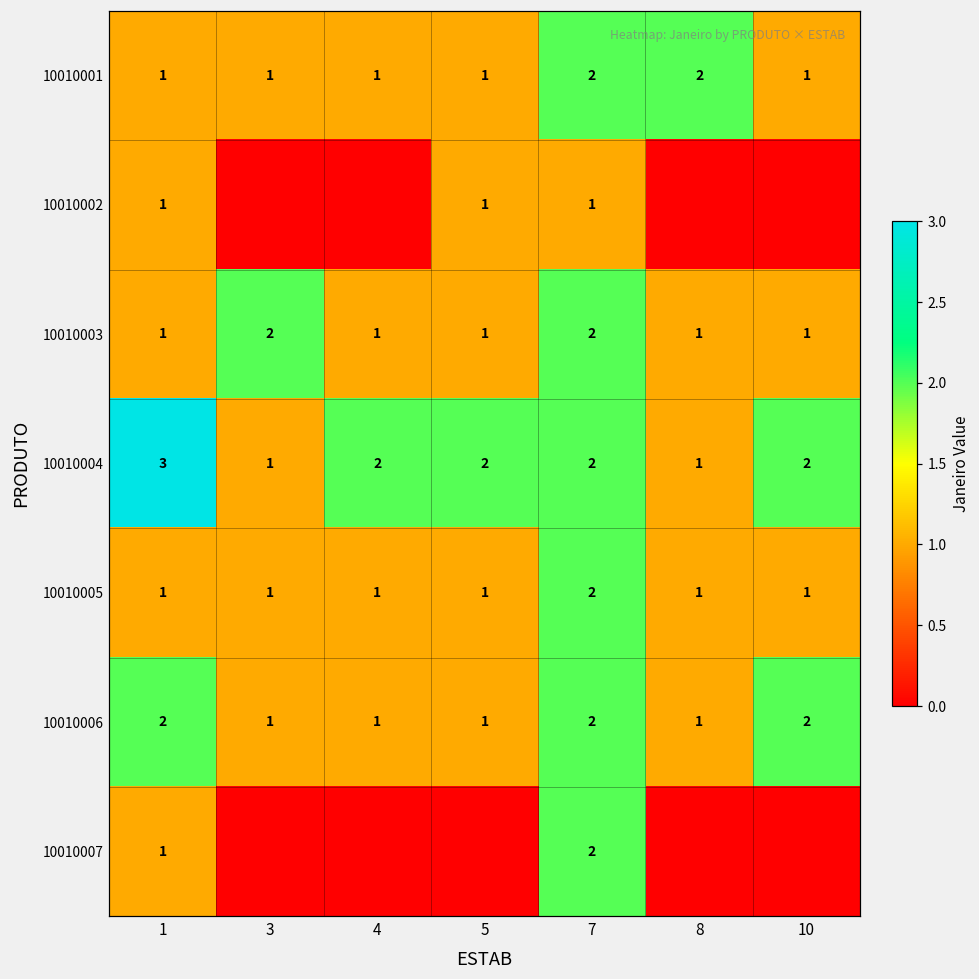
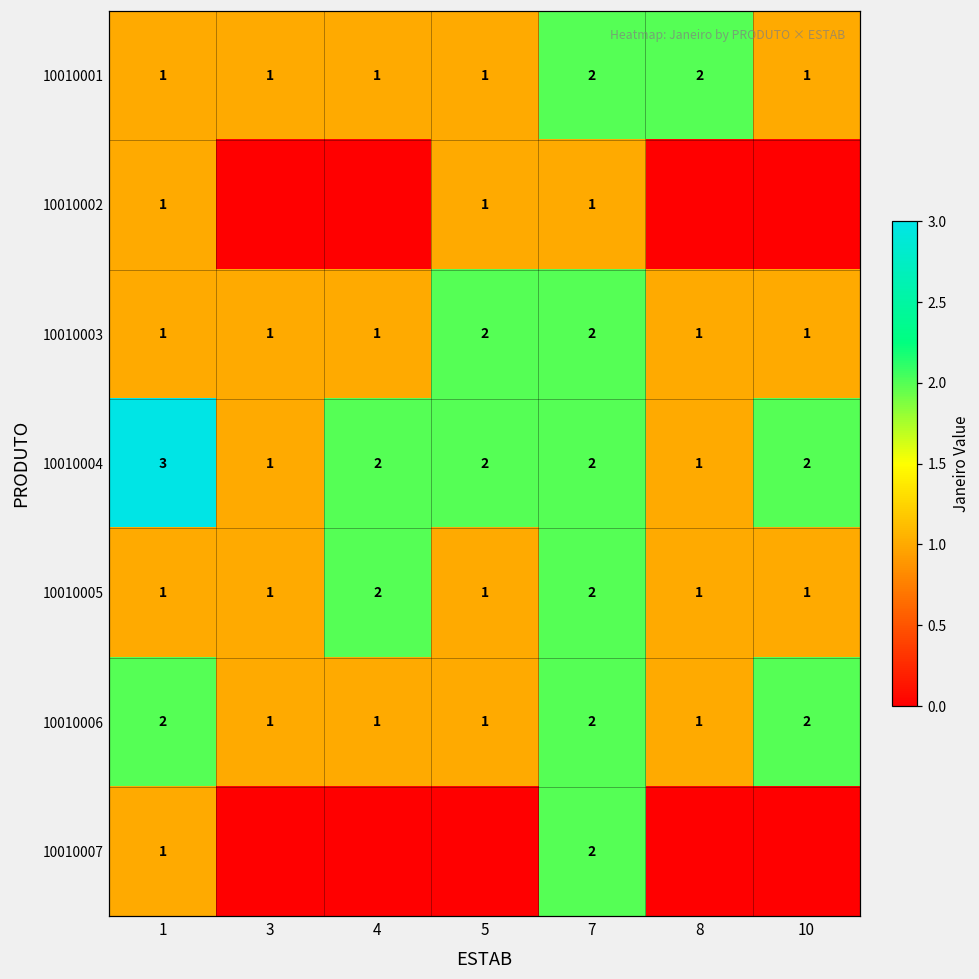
10010003, 3: 2 -> 1
10010003, 5: 1 -> 2
10010005, 4: 1 -> 2
